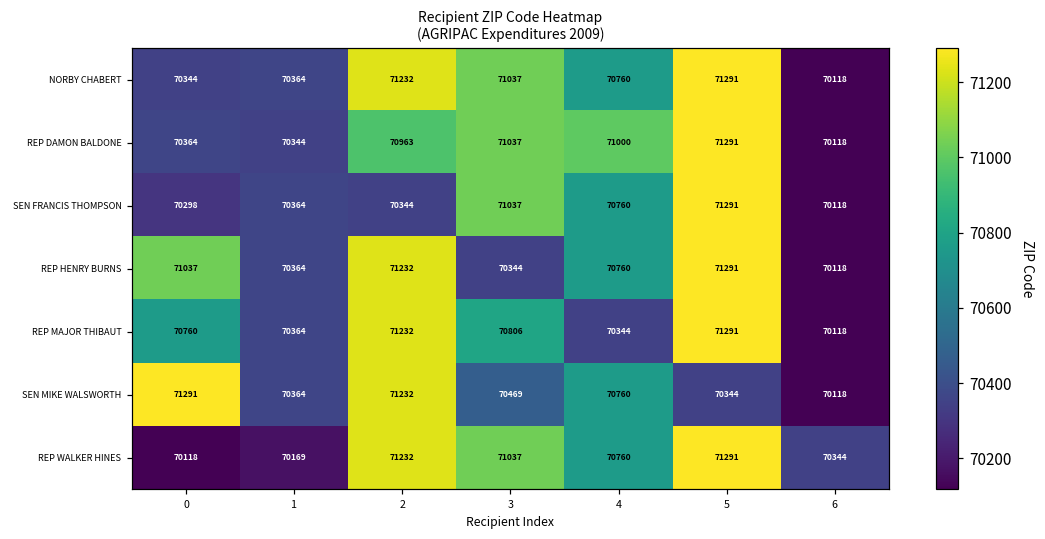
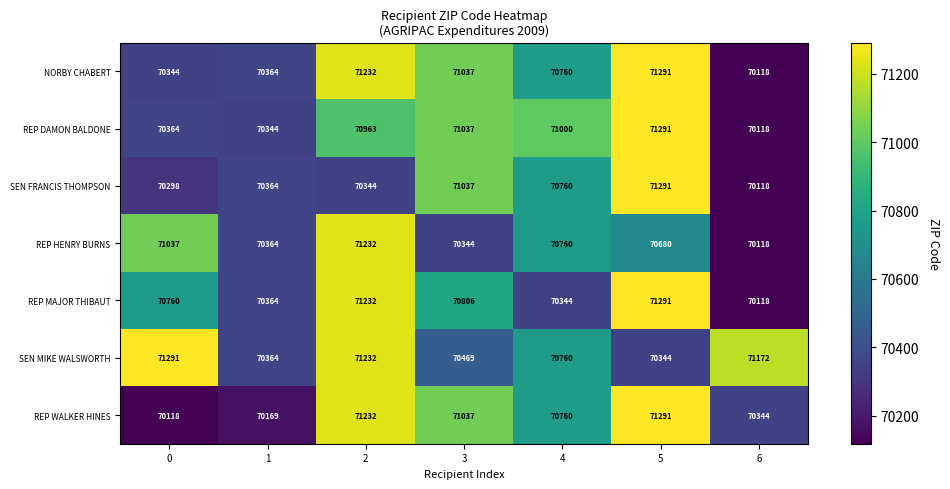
REP HENRY BURNS, 5: 71291 -> 70680
SEN MIKE WALSWORTH, 6: 70118 -> 71172
